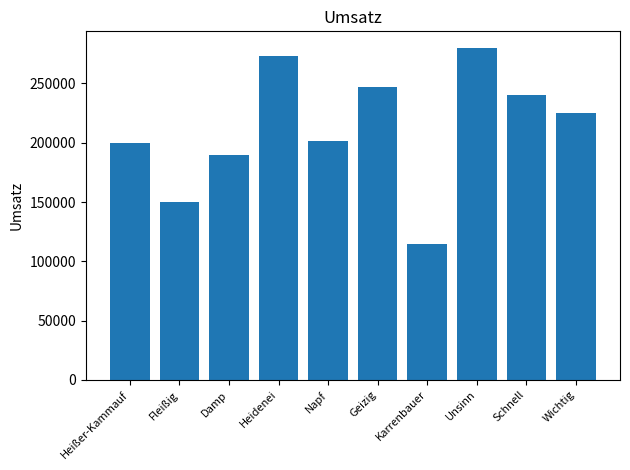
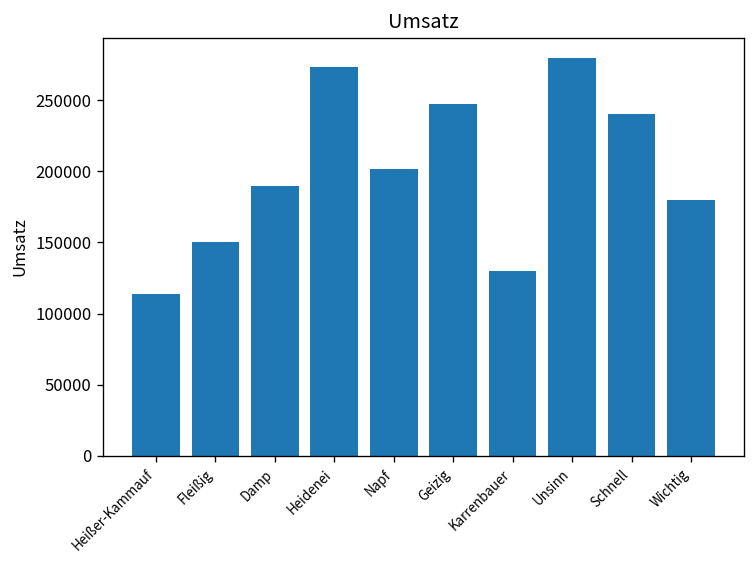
Heißer-Kammauf: 200000 -> 114000
Karrenbauer: 114000 -> 130000
Wichtig: 225000 -> 180000
